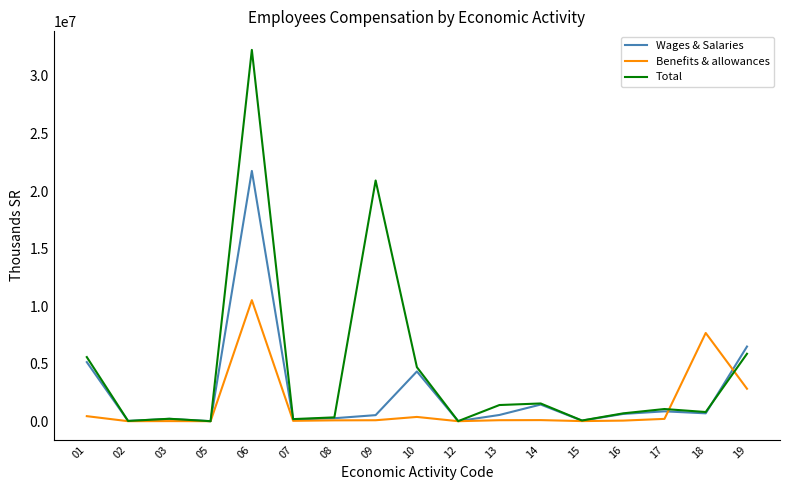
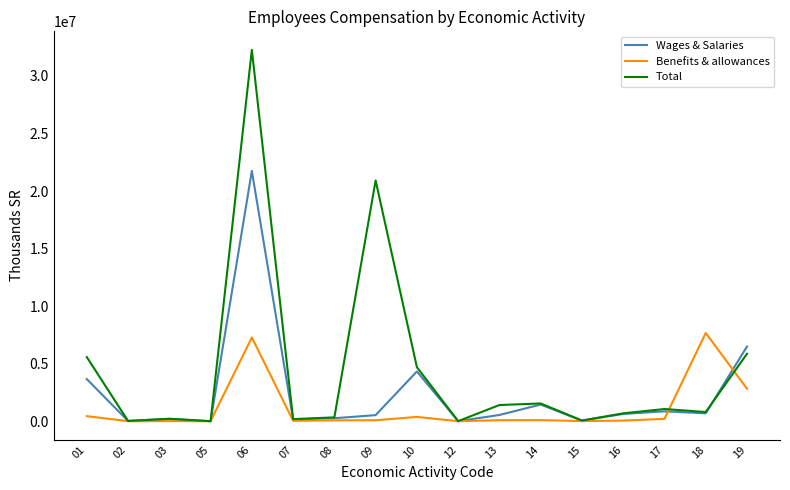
Wages & Salaries, 01: 5100000 -> 3700000
Benefits & allowances, 06: 10500000 -> 7300000
